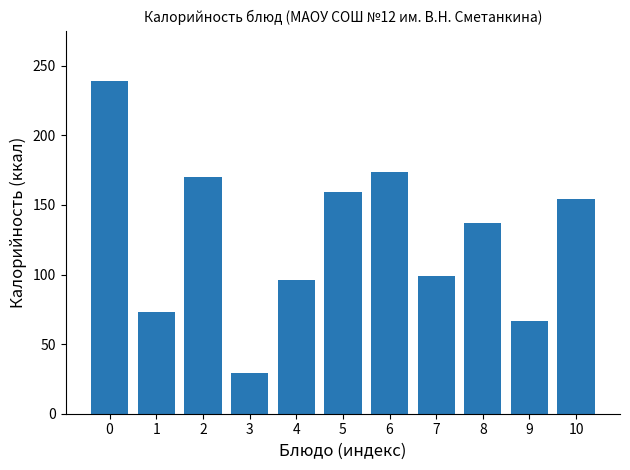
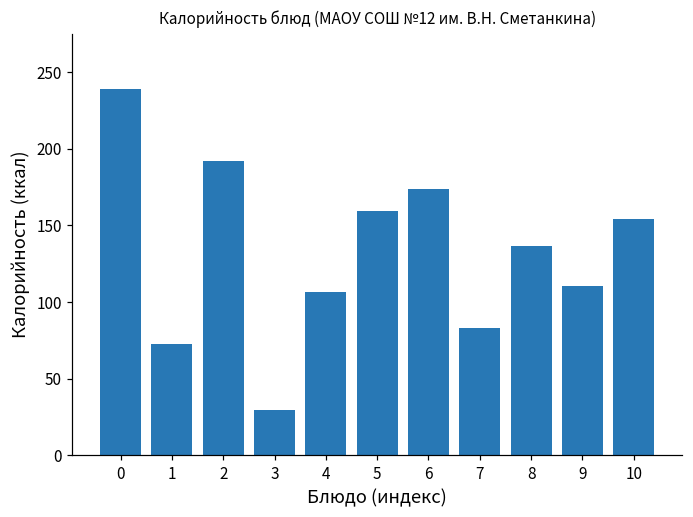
2: 170 -> 192
4: 96 -> 107
7: 99 -> 83
9: 67 -> 110
